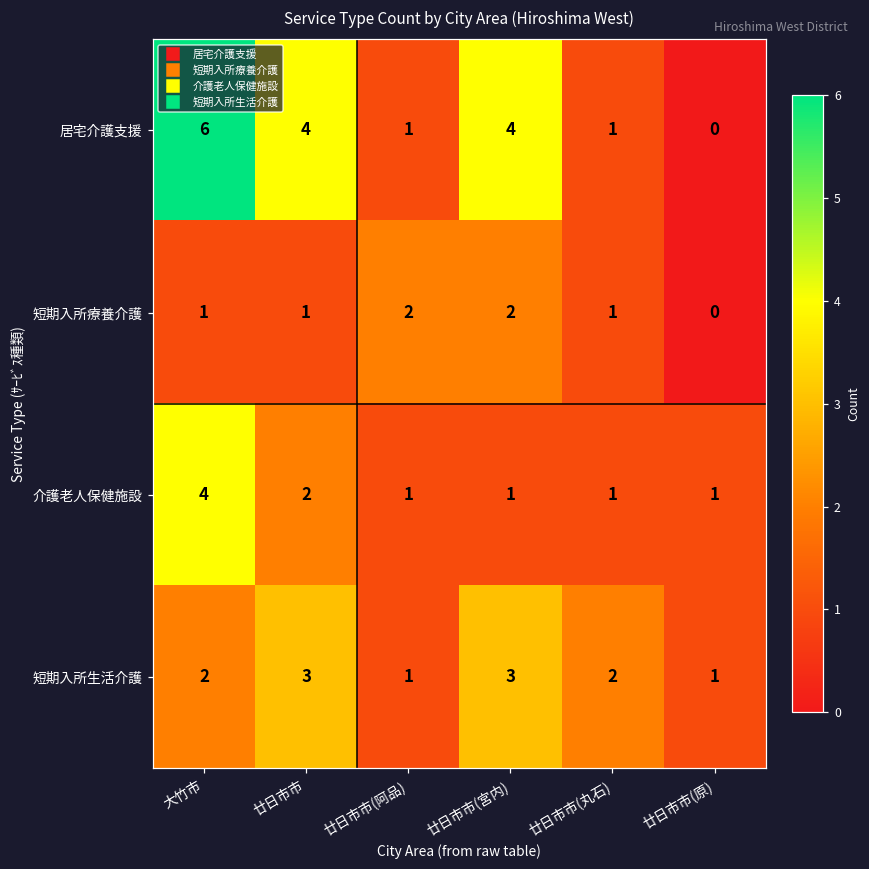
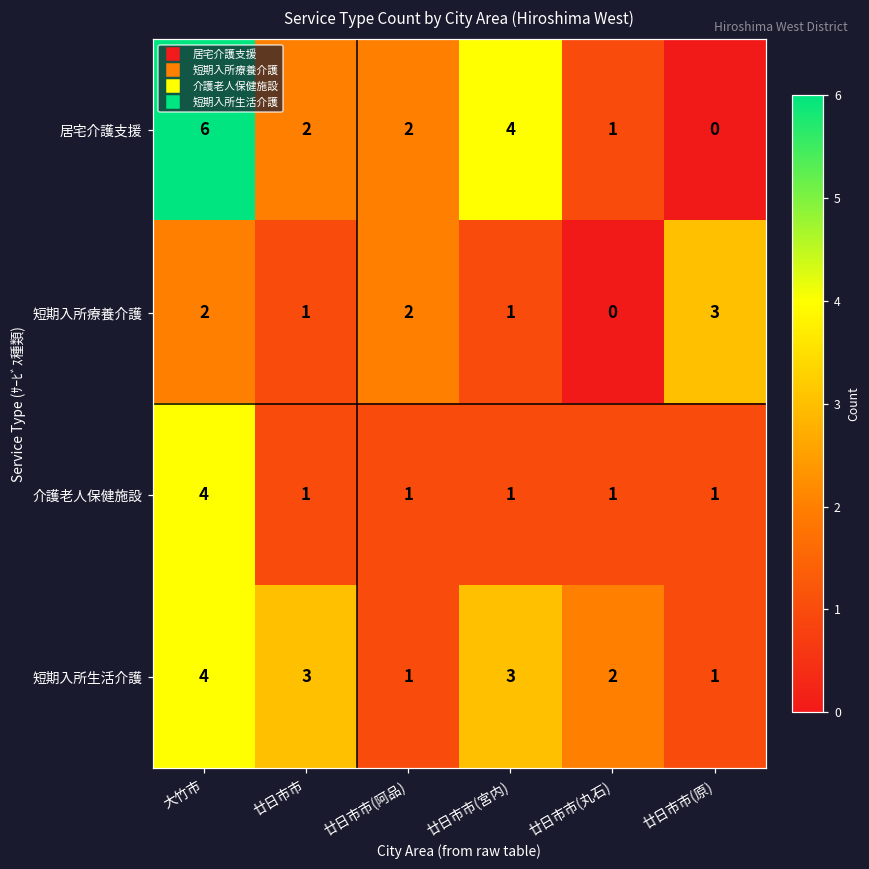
居宅介護支援, 廿日市市: 4 -> 2
居宅介護支援, 廿日市市(阿品): 1 -> 2
短期入所療養介護, 大竹市: 1 -> 2
短期入所療養介護, 廿日市市(宮内): 2 -> 1
短期入所療養介護, 廿日市市(丸石): 1 -> 0
短期入所療養介護, 廿日市市(原): 0 -> 3
介護老人保健施設, 廿日市市: 2 -> 1
短期入所生活介護, 大竹市: 2 -> 4
